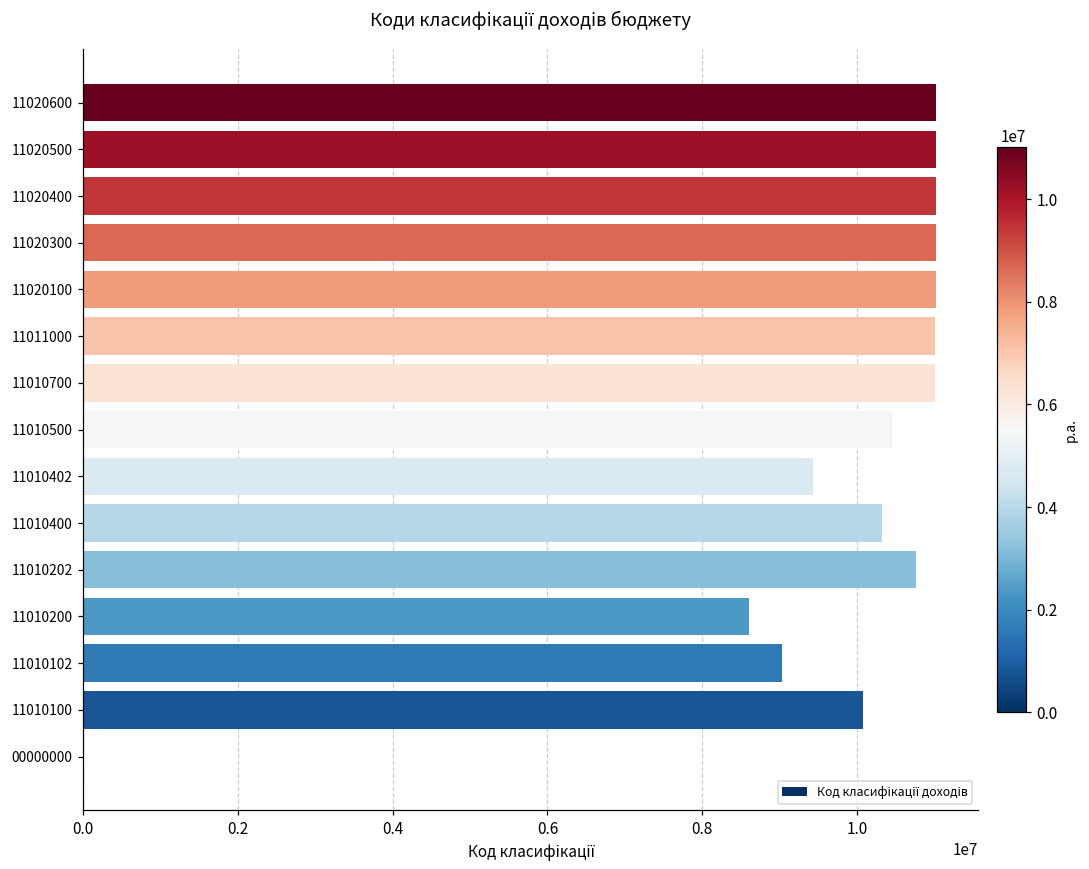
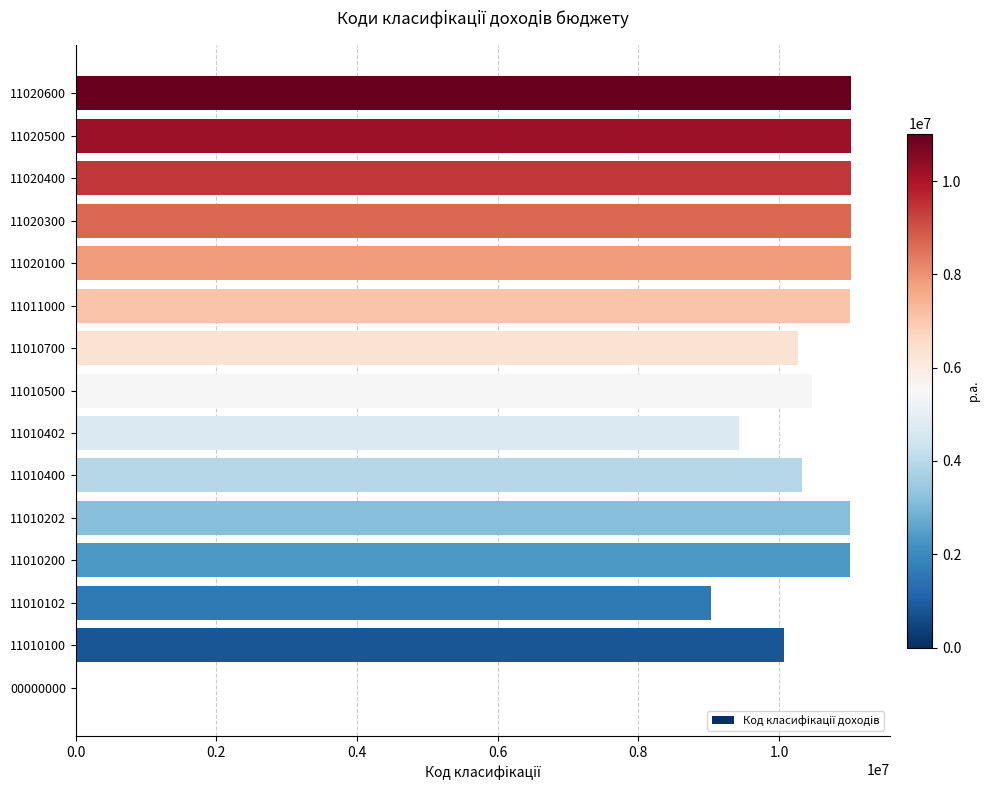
11010700: 11000000 -> 10300000
11010202: 10800000 -> 11000000
11010200: 8600000 -> 11000000
